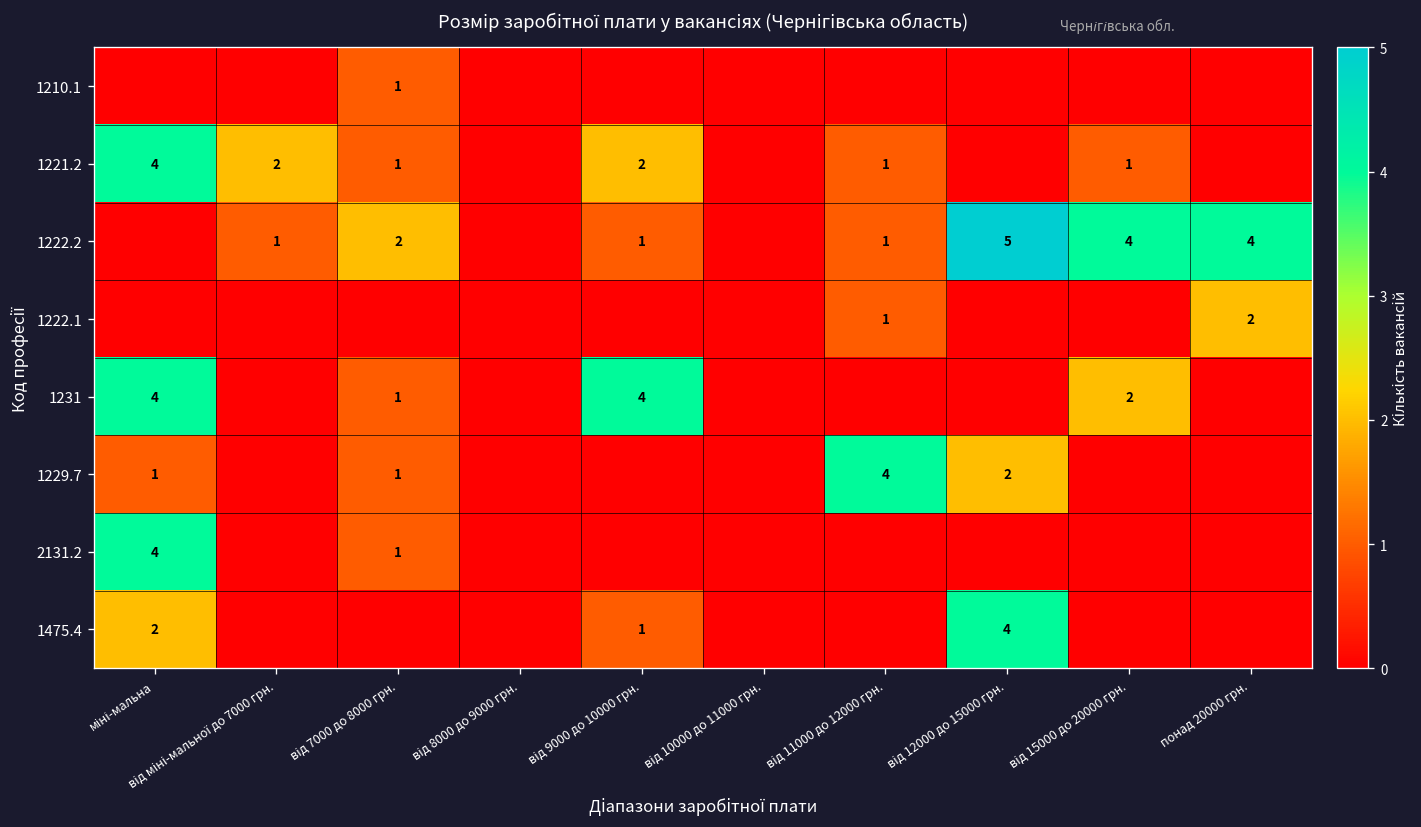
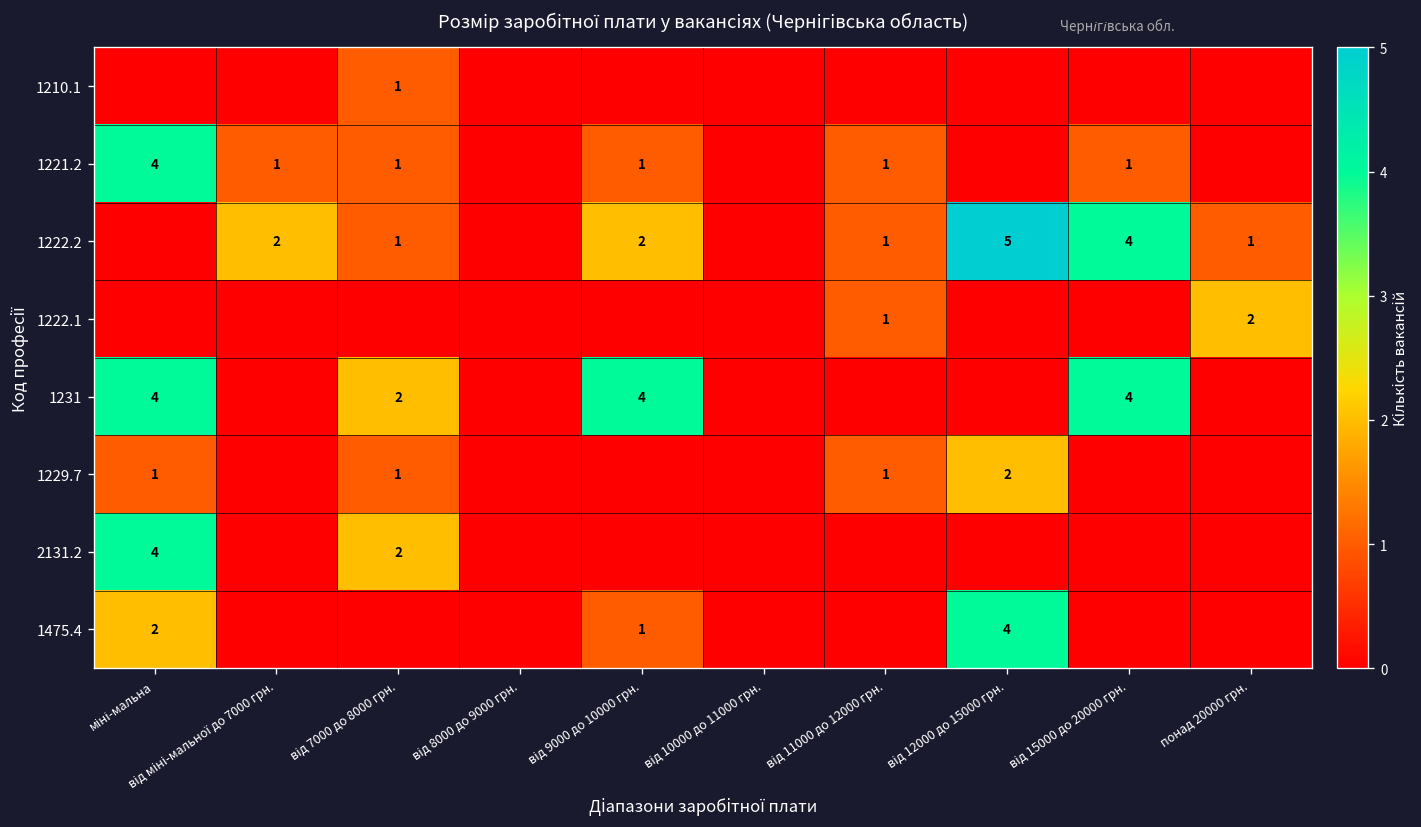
1221.2, від міні-мальної до 7000 грн.: 2 -> 1
1221.2, від 9000 до 10000 грн.: 2 -> 1
1222.2, від міні-мальної до 7000 грн.: 1 -> 2
1222.2, від 7000 до 8000 грн.: 2 -> 1
1222.2, від 9000 до 10000 грн.: 1 -> 2
1222.2, понад 20000 грн.: 4 -> 1
1231, від 7000 до 8000 грн.: 1 -> 2
1231, від 15000 до 20000 грн.: 2 -> 4
1229.7, від 11000 до 12000 грн.: 4 -> 1
2131.2, від 7000 до 8000 грн.: 1 -> 2
